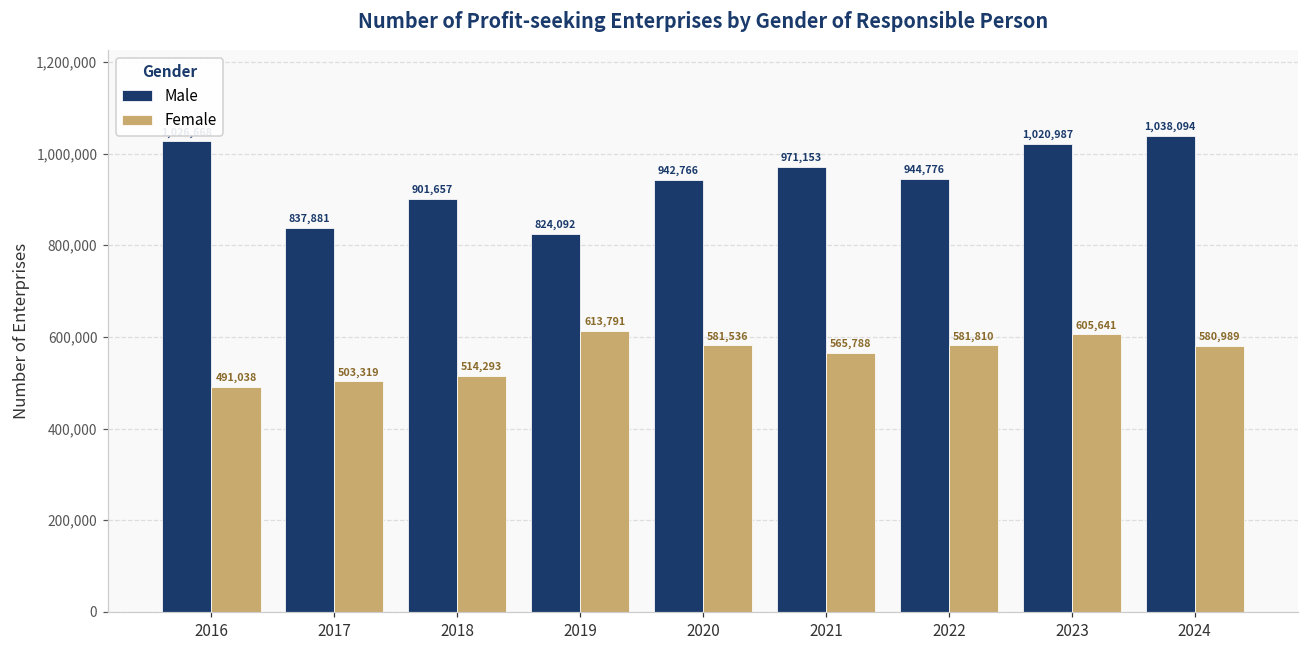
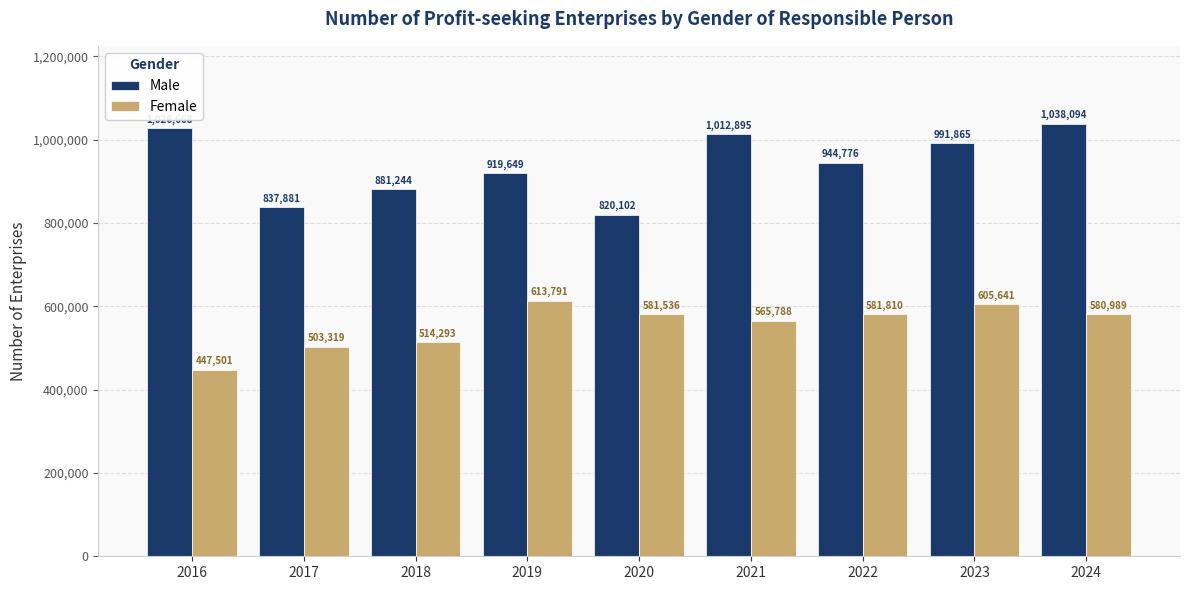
Female, 2016: 491,038 -> 447,501
Male, 2018: 901,657 -> 881,244
Male, 2019: 824,092 -> 919,649
Male, 2020: 942,766 -> 820,102
Male, 2021: 971,153 -> 1,012,895
Male, 2023: 1,020,987 -> 991,865
